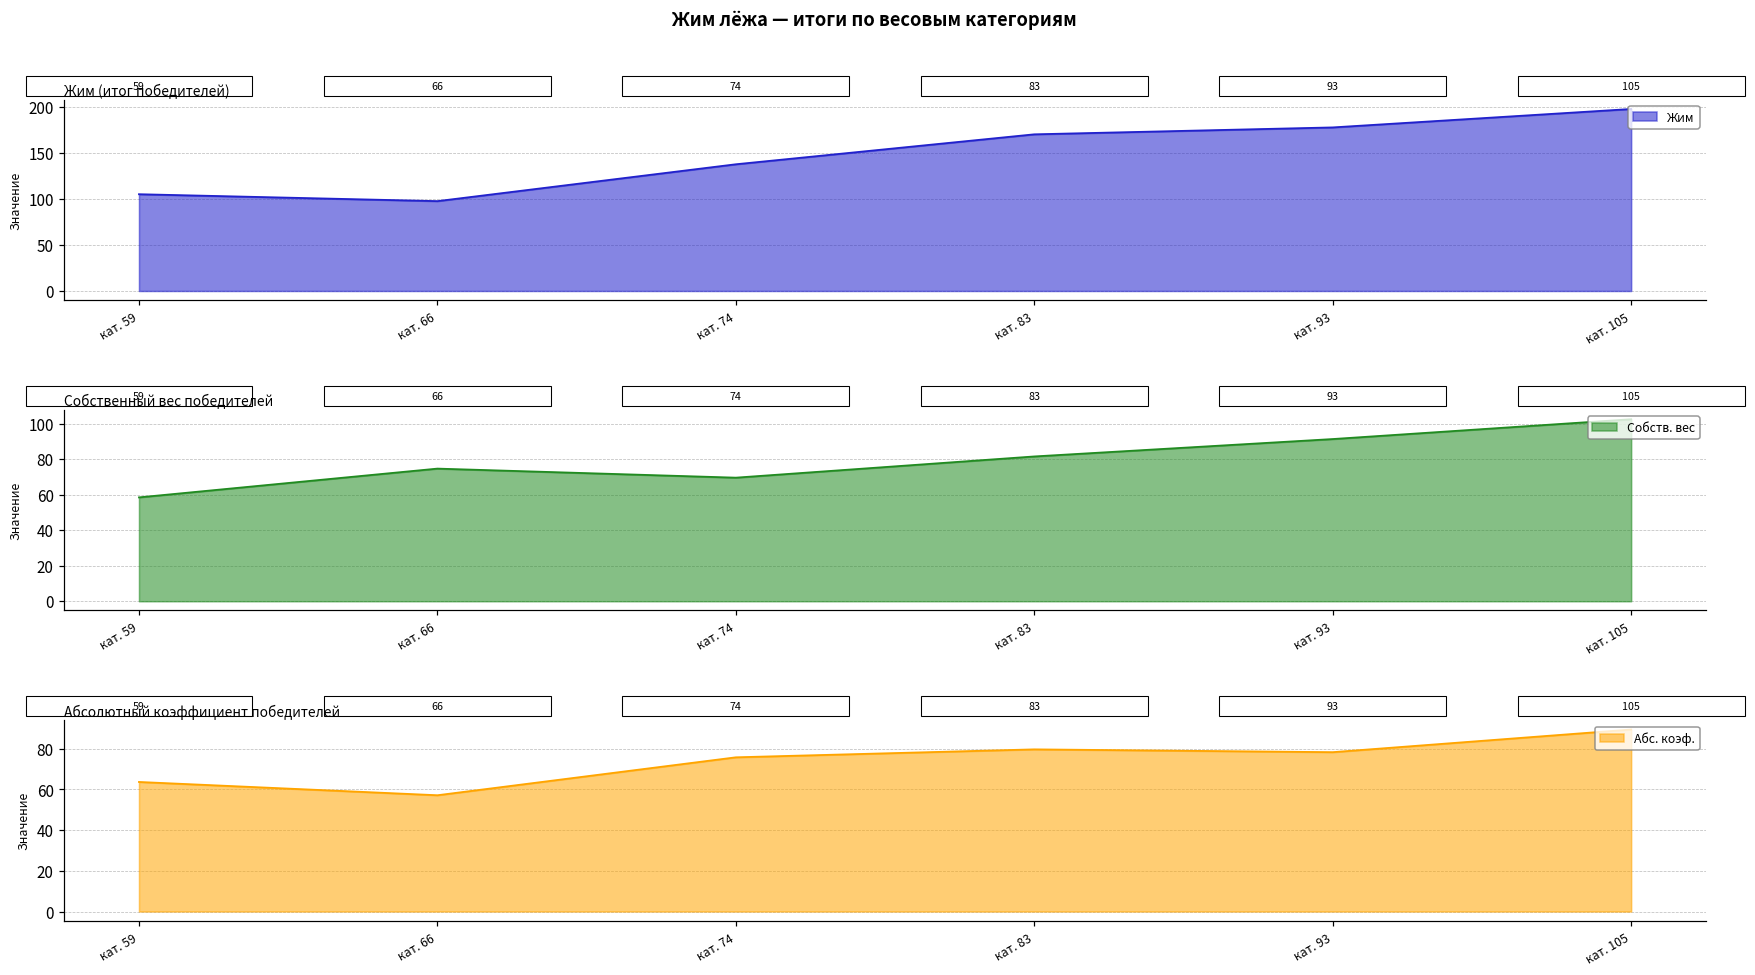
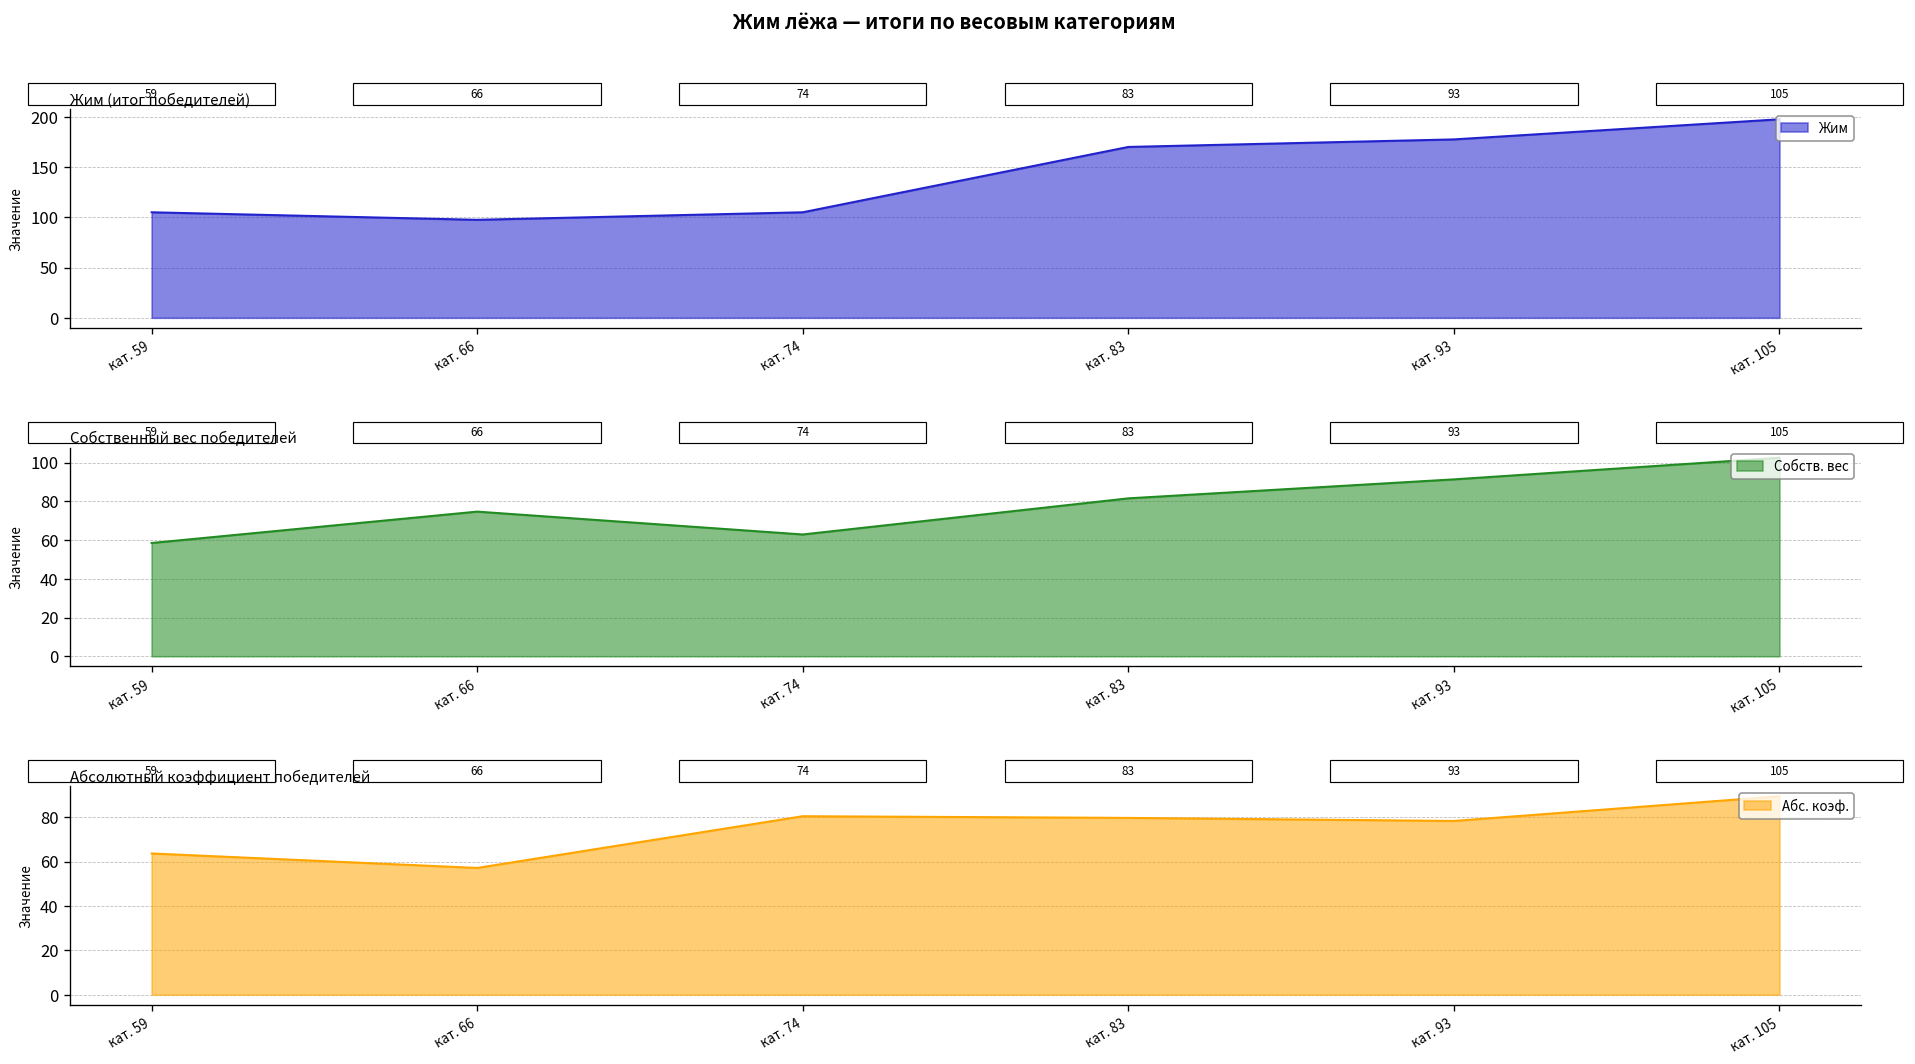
Жим (итог победителей), кат. 74: 140 -> 110
Собственный вес победителей, кат. 74: 70 -> 63
Абсолютный коэффициент победителей, кат. 74: 76 -> 80
